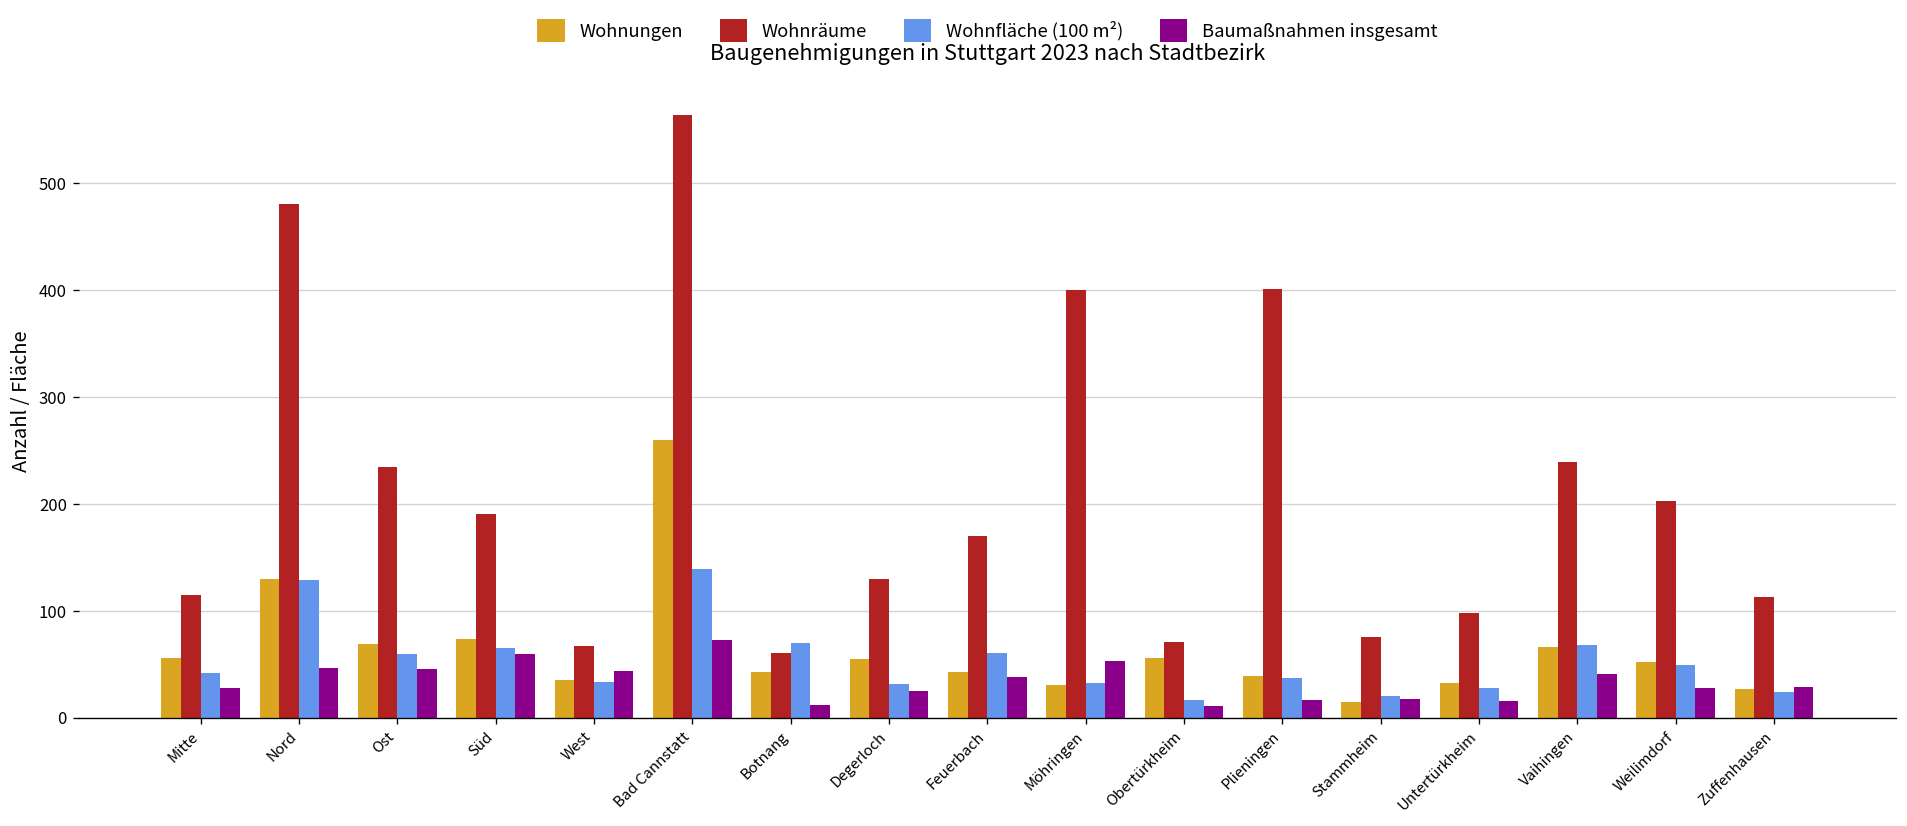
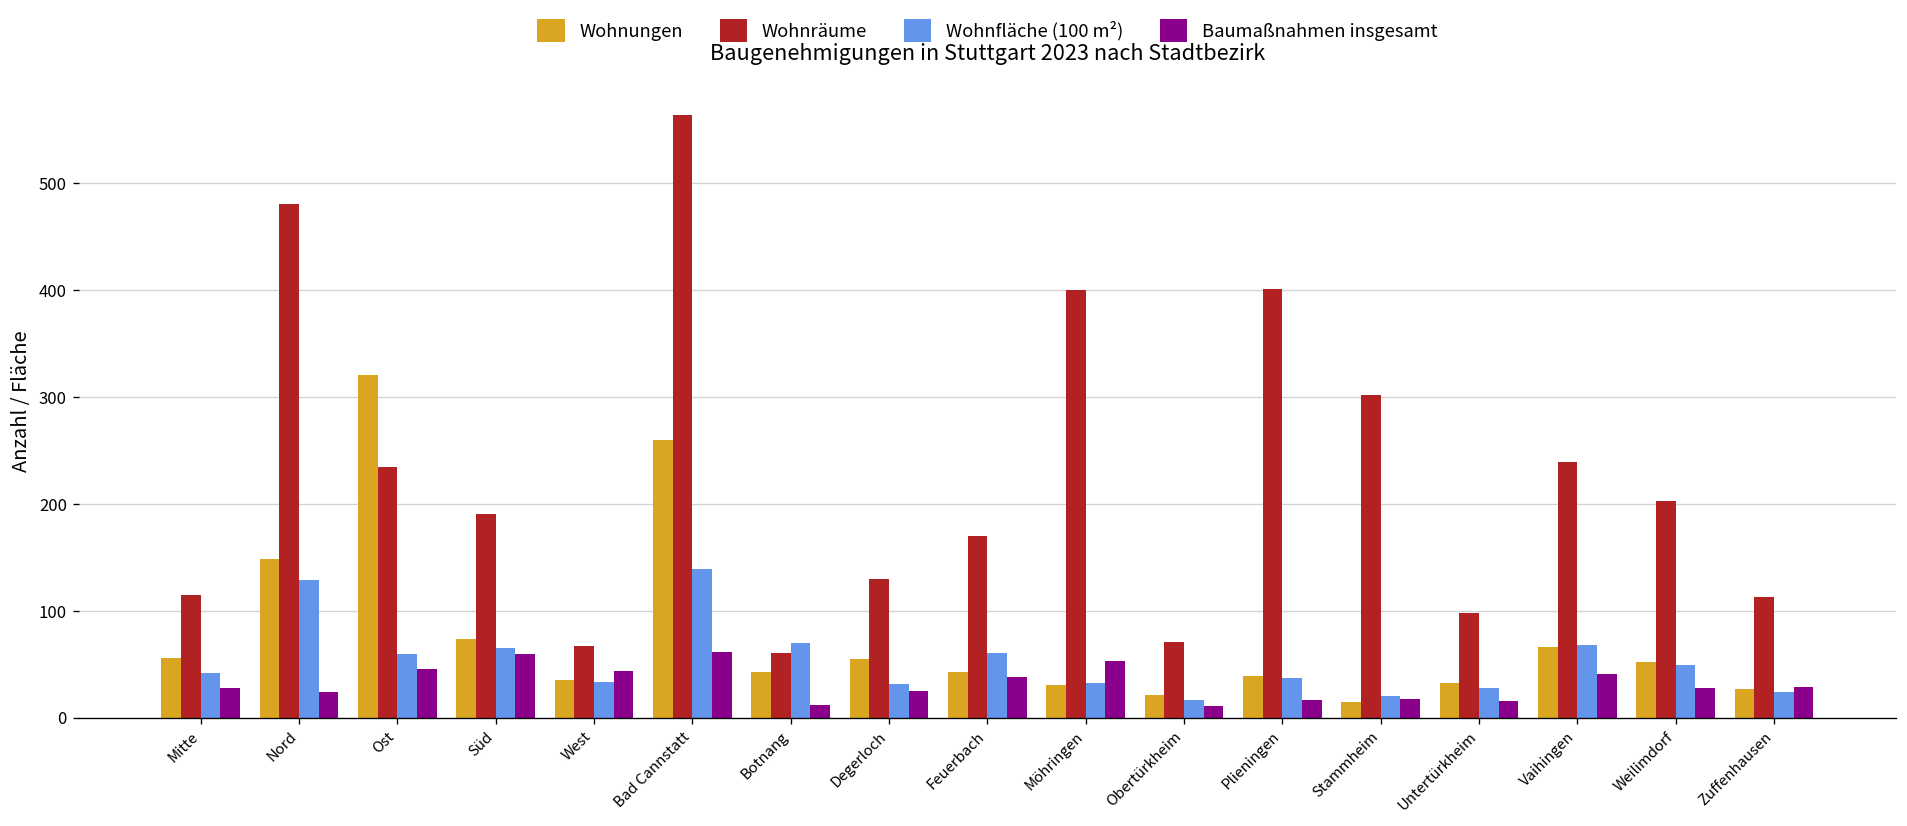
Wohnungen, Nord: 130 -> 150
Baumaßnahmen insgesamt, Nord: 50 -> 20
Wohnungen, Ost: 70 -> 320
Baumaßnahmen insgesamt, Bad Cannstatt: 70 -> 60
Wohnungen, Obertürkheim: 60 -> 20
Wohnräume, Stammheim: 80 -> 300
